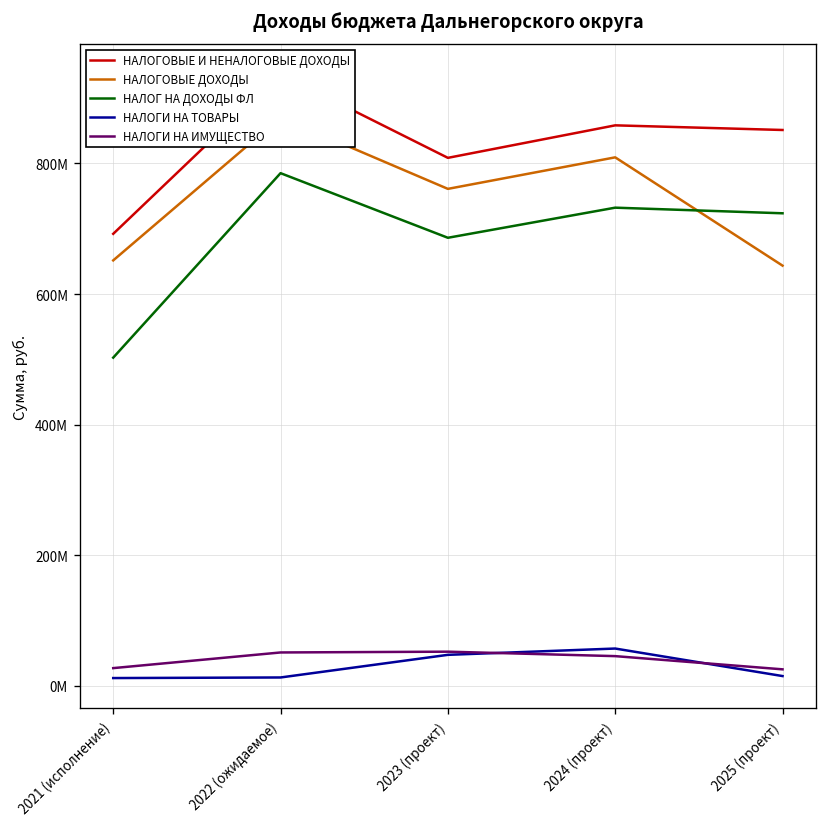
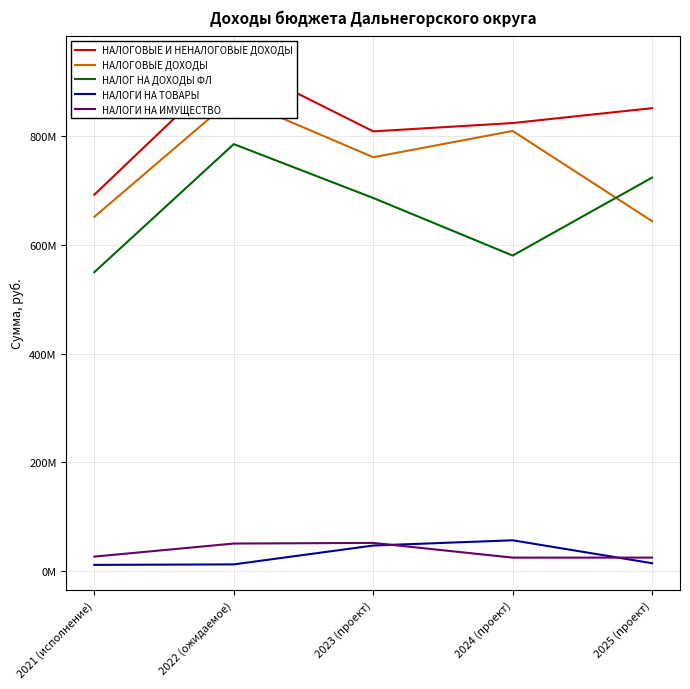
НАЛОГ НА ДОХОДЫ ФЛ, 2021 (исполнение): 500000000 -> 550000000
НАЛОГОВЫЕ И НЕНАЛОГОВЫЕ ДОХОДЫ, 2024 (проект): 860000000 -> 820000000
НАЛОГ НА ДОХОДЫ ФЛ, 2024 (проект): 730000000 -> 580000000
НАЛОГИ НА ИМУЩЕСТВО, 2024 (проект): 50000000 -> 30000000
